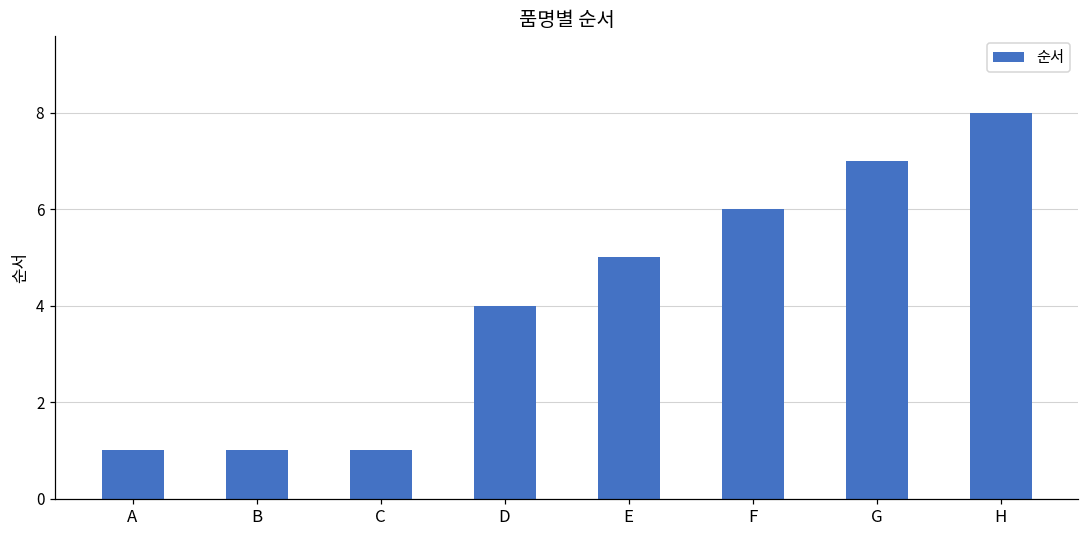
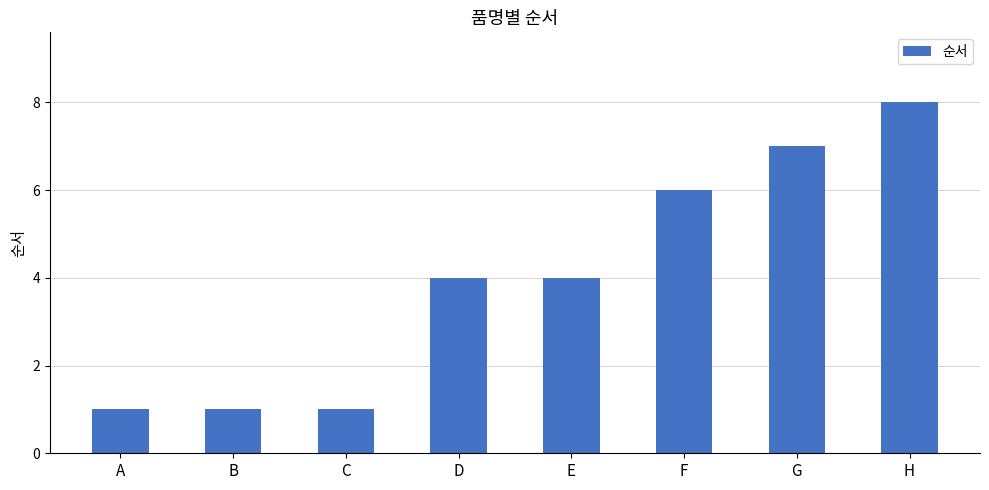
E: 5 -> 4
